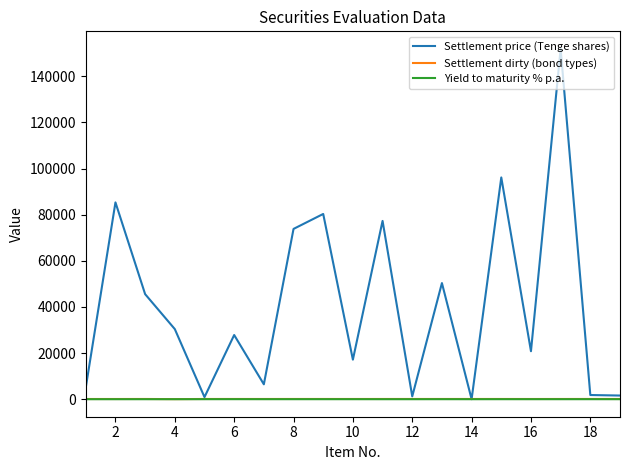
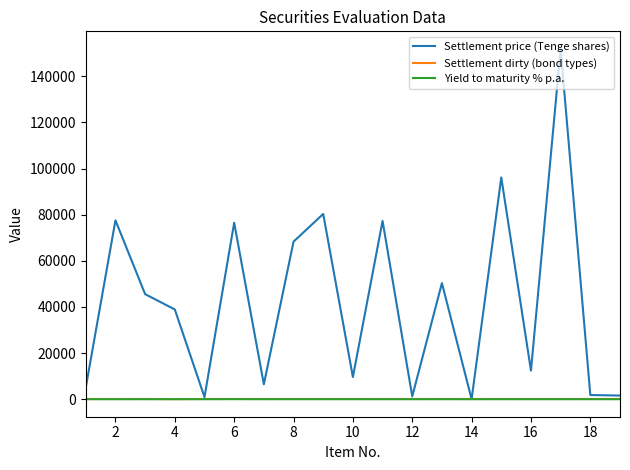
Settlement price (Tenge shares), 2: 85000 -> 78000
Settlement price (Tenge shares), 4: 30000 -> 39000
Settlement price (Tenge shares), 6: 28000 -> 77000
Settlement price (Tenge shares), 8: 74000 -> 68000
Settlement price (Tenge shares), 10: 17000 -> 10000
Settlement price (Tenge shares), 16: 21000 -> 12000
